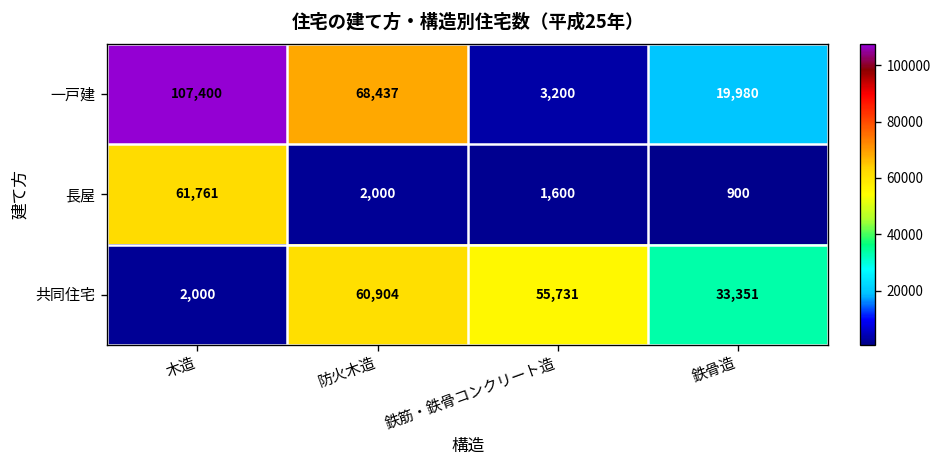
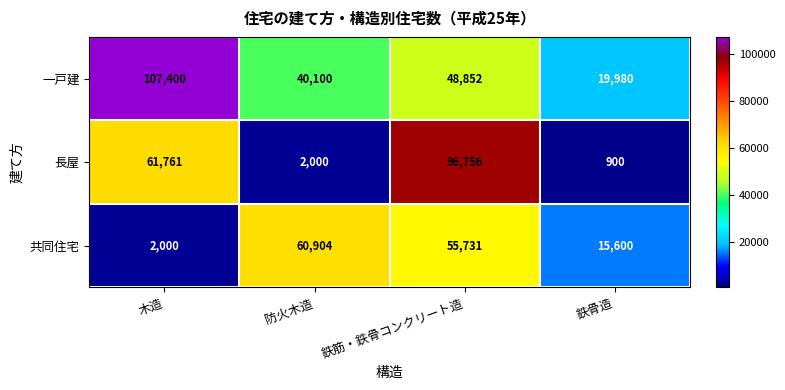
一戸建, 防火木造: 68,437 -> 40,100
一戸建, 鉄筋・鉄骨コンクリート造: 3,200 -> 48,852
長屋, 鉄筋・鉄骨コンクリート造: 1,600 -> 96,756
共同住宅, 鉄骨造: 33,351 -> 15,600
